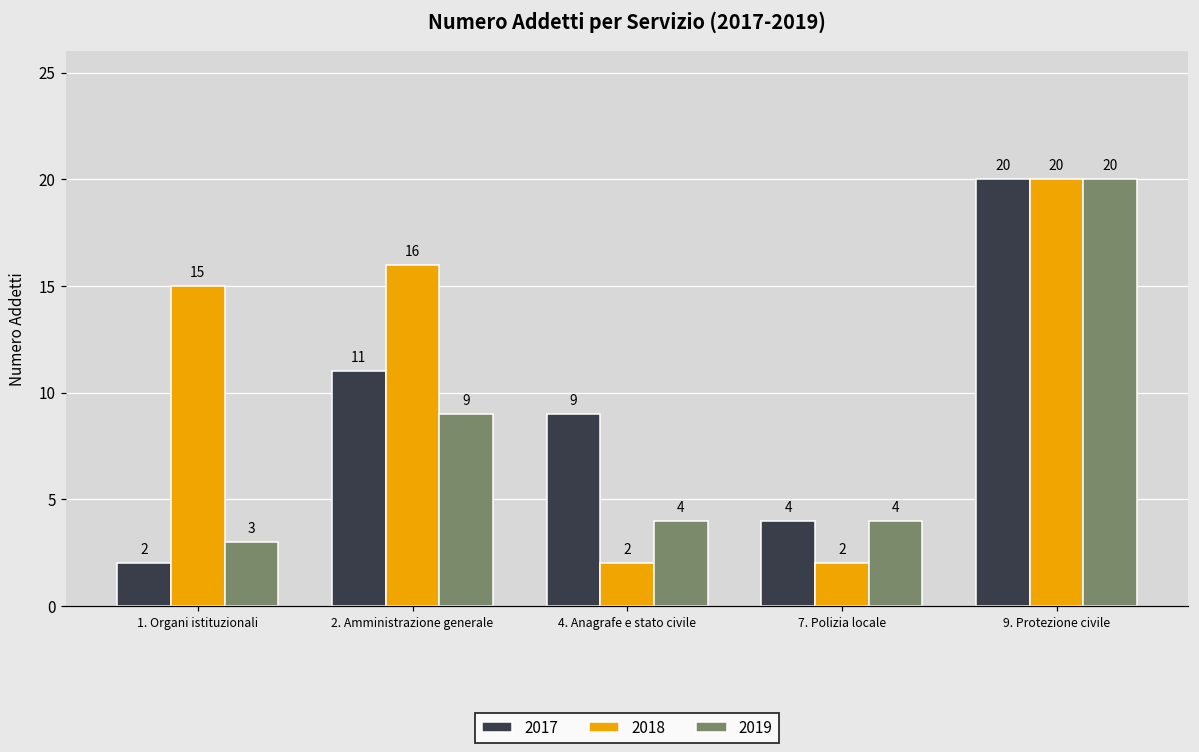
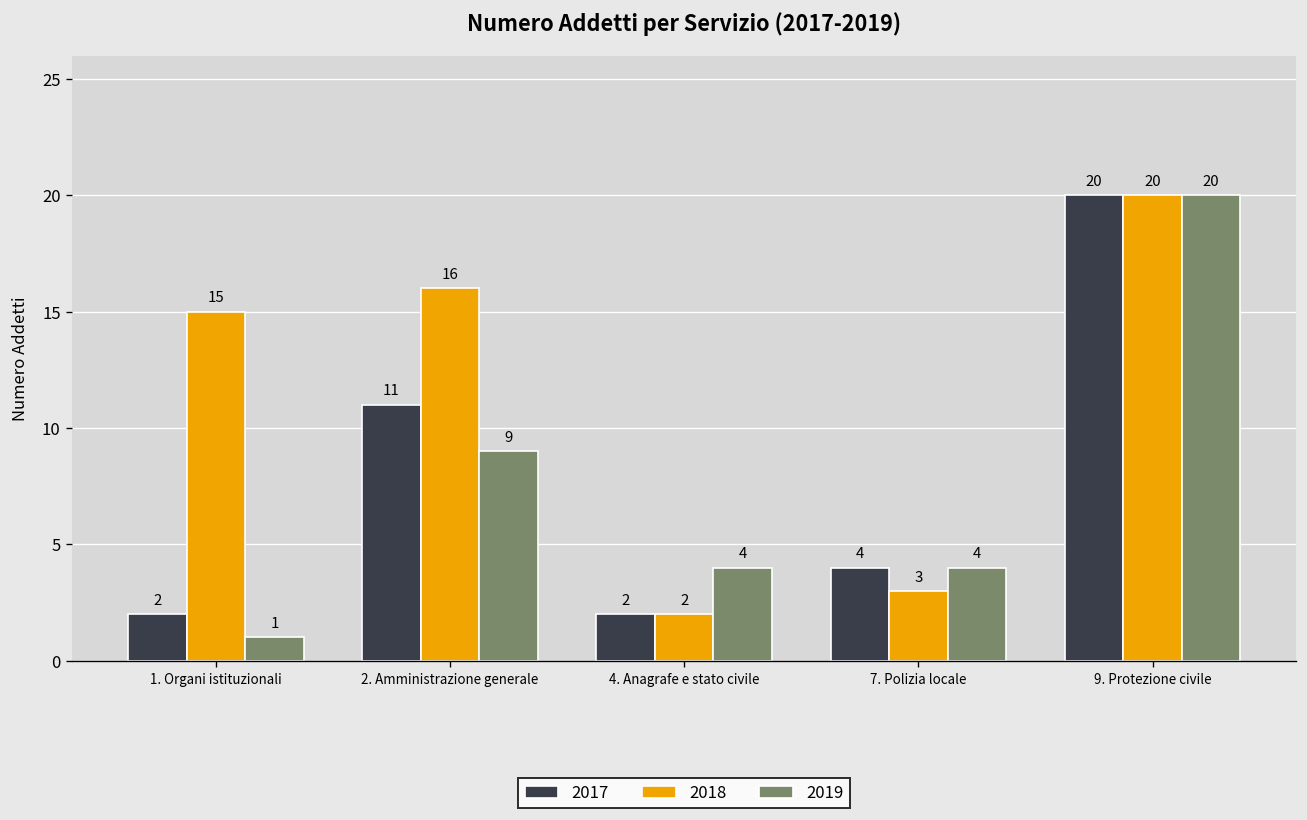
2019, 1. Organi istituzionali: 3 -> 1
2017, 4. Anagrafe e stato civile: 9 -> 2
2018, 7. Polizia locale: 2 -> 3
